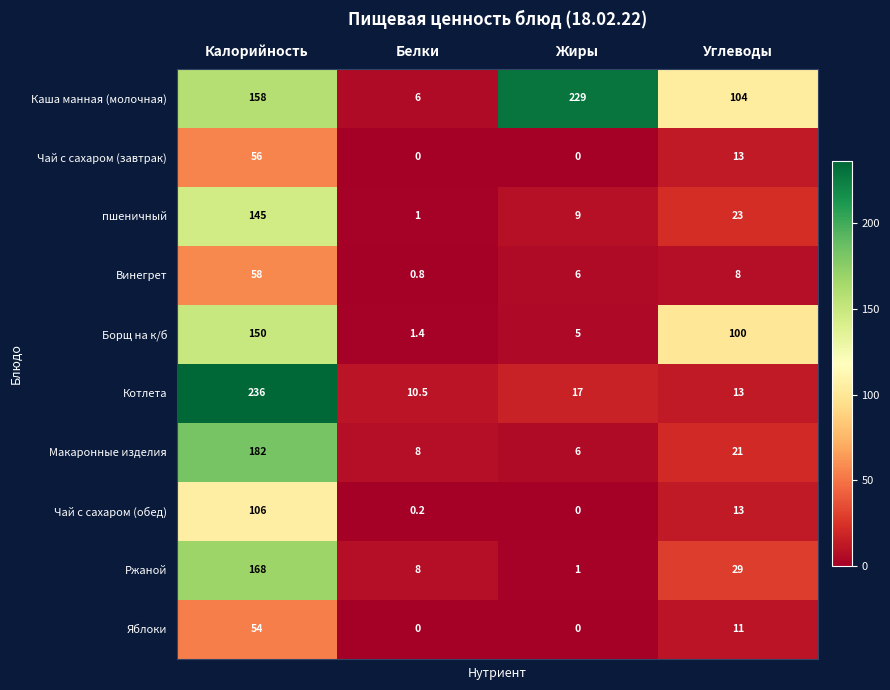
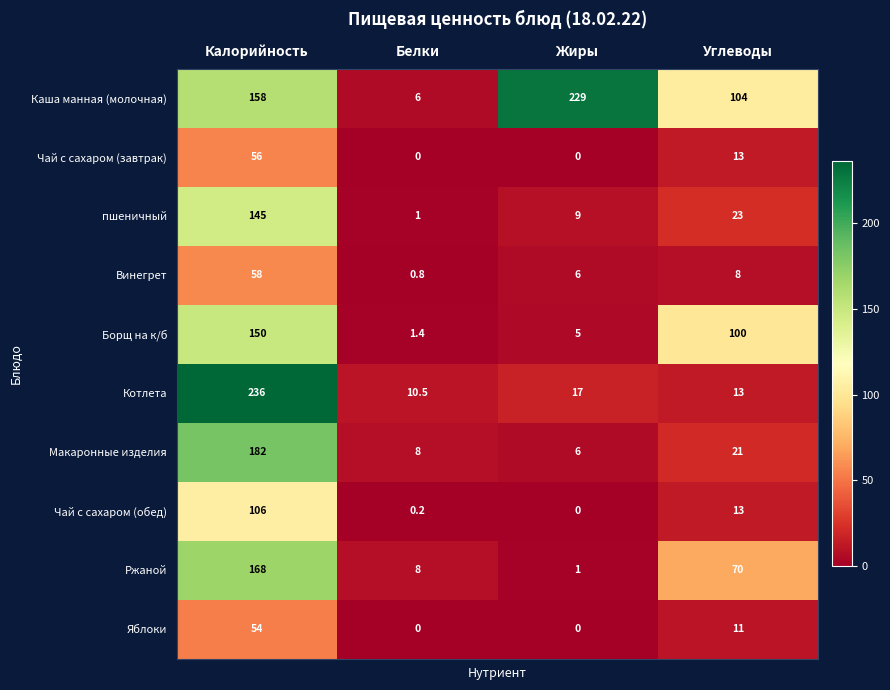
Ржаной, Углеводы: 29 -> 70
